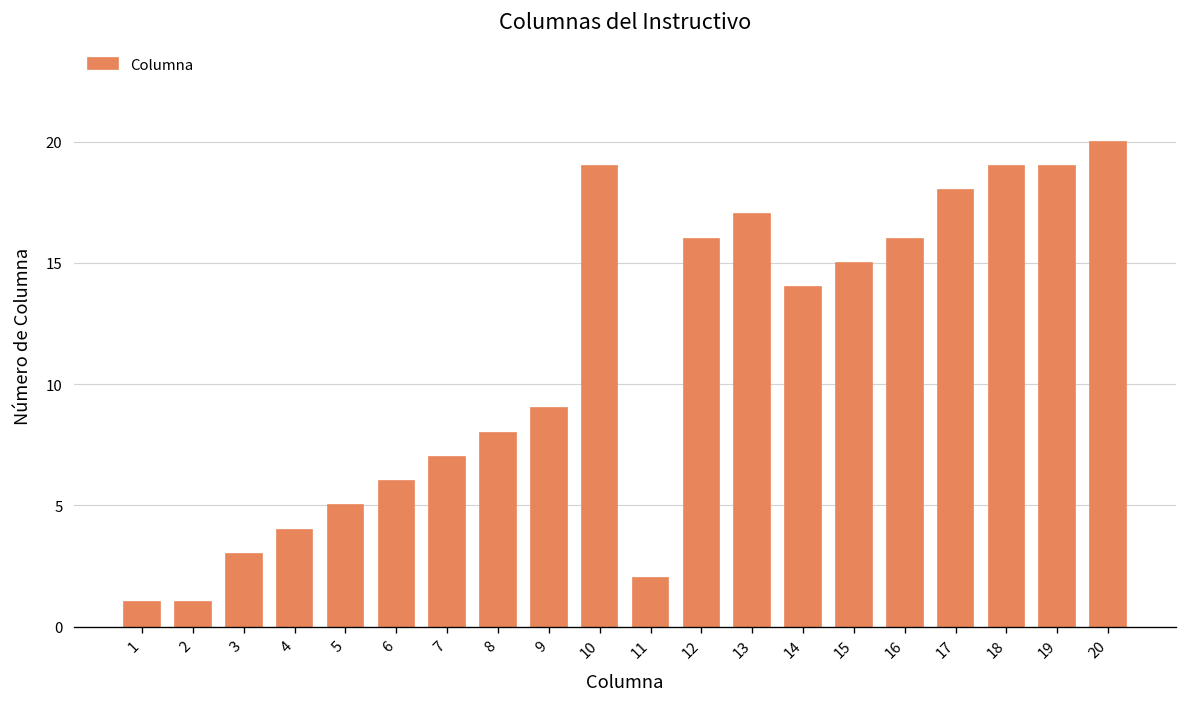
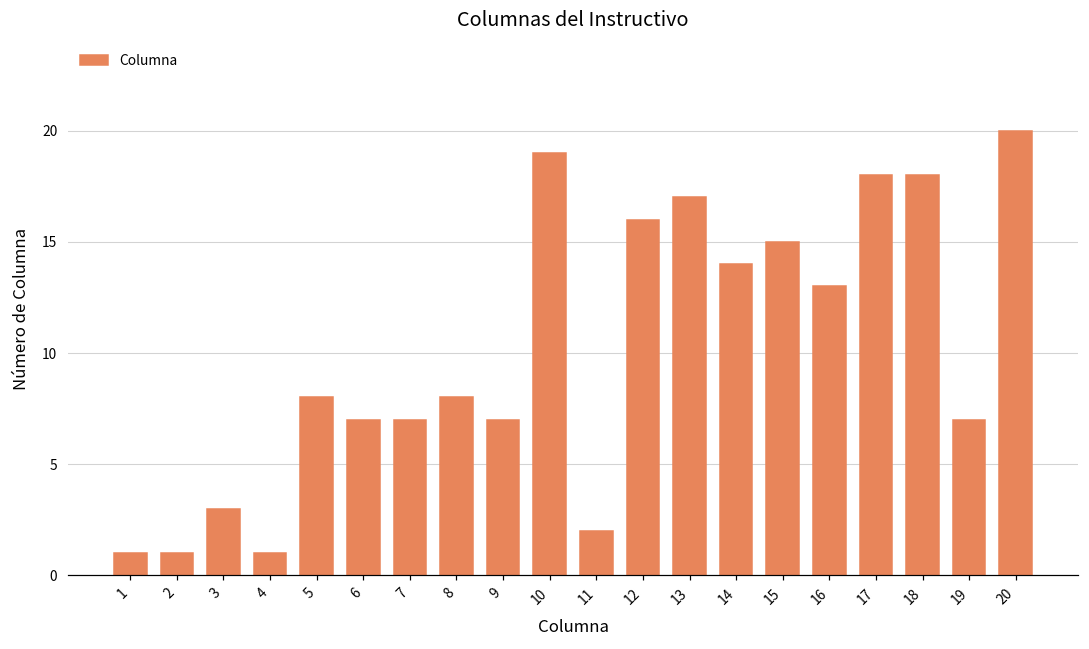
4: 4 -> 1
5: 5 -> 8
6: 6 -> 7
9: 9 -> 7
16: 16 -> 13
18: 19 -> 18
19: 19 -> 7
